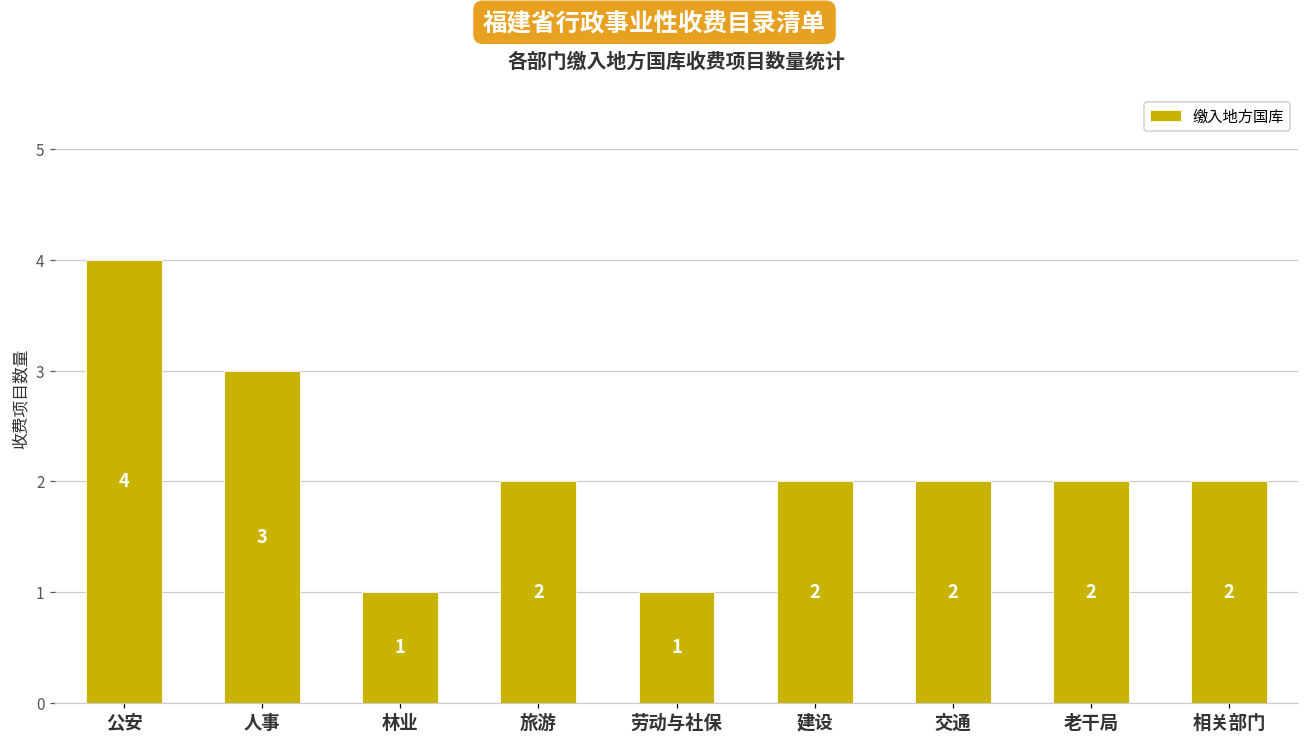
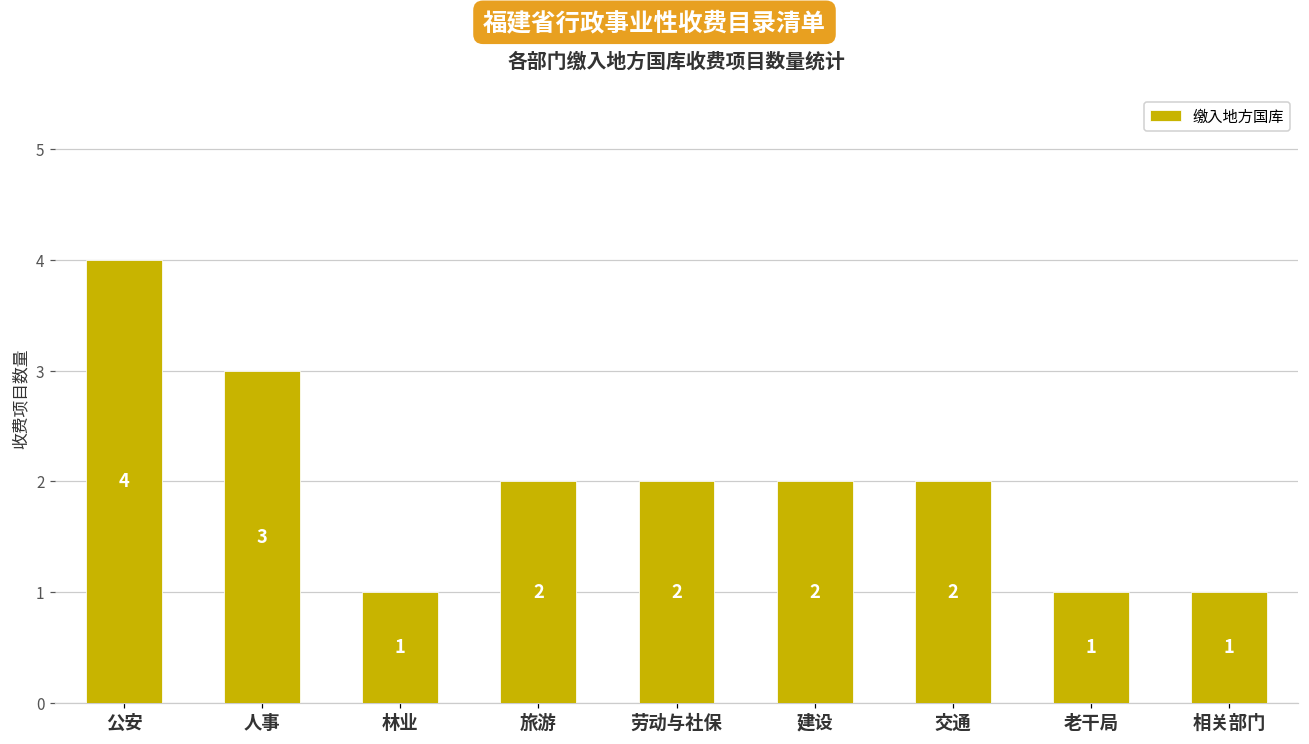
劳动与社保: 1 -> 2
老干局: 2 -> 1
相关部门: 2 -> 1
